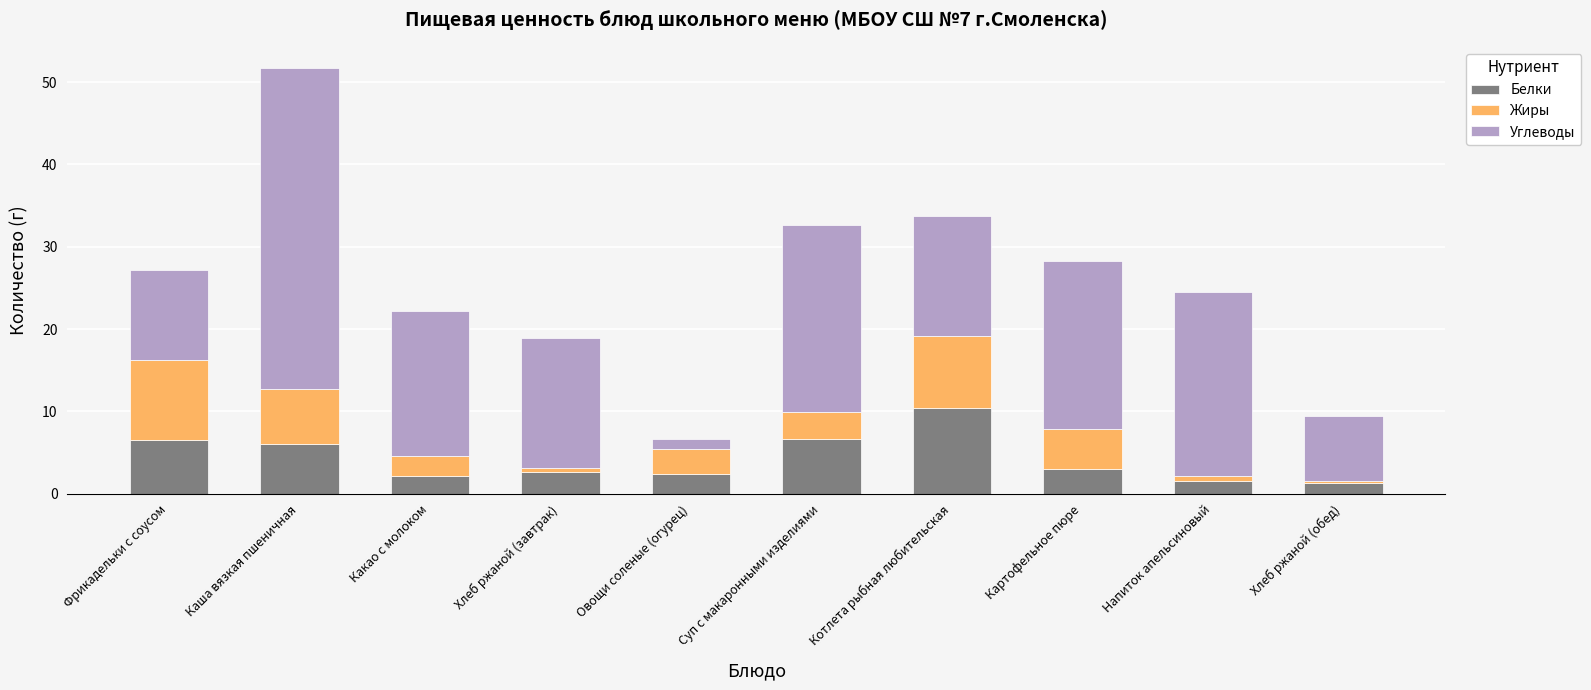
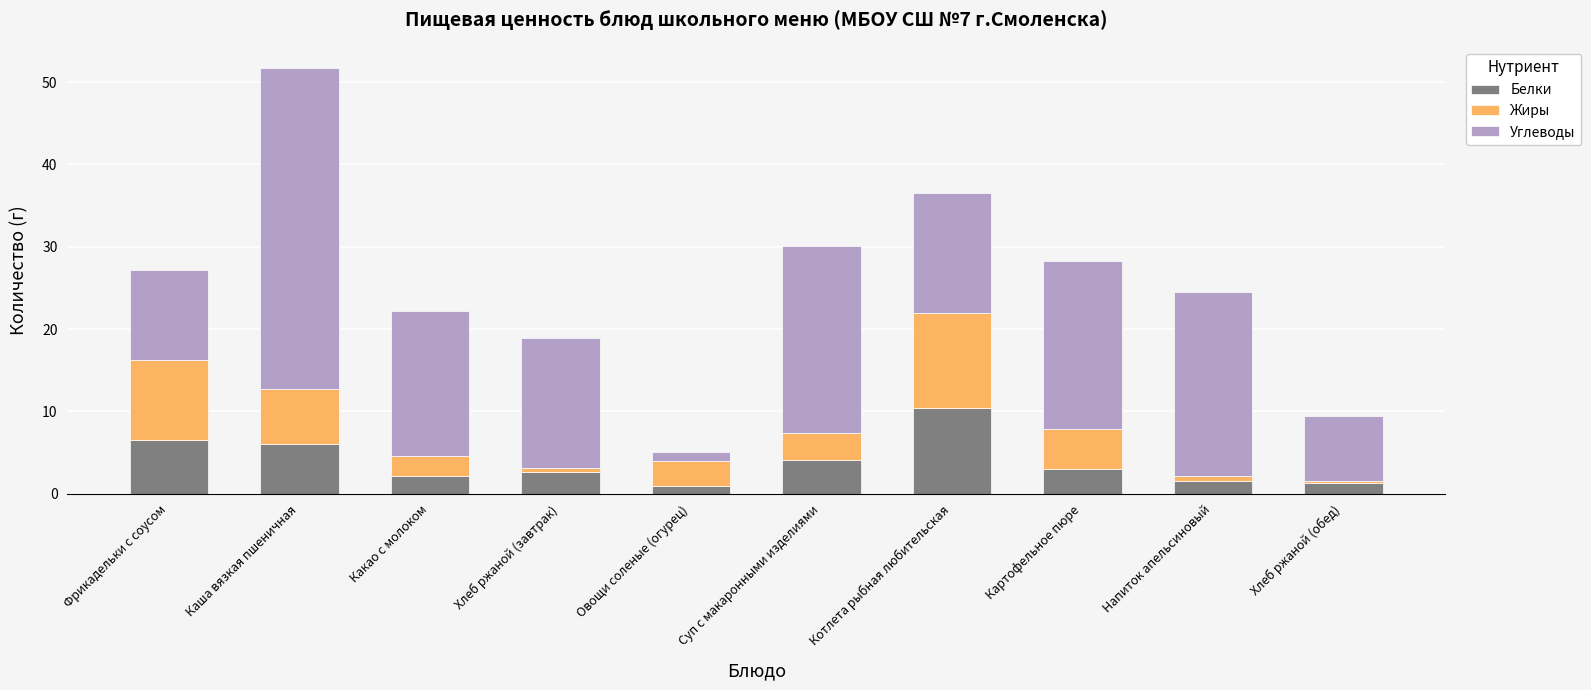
Белки, Овощи соленые (огурец): 2 -> 1
Белки, Суп с макаронными изделиями: 7 -> 4
Жиры, Котлета рыбная любительская: 9 -> 11
